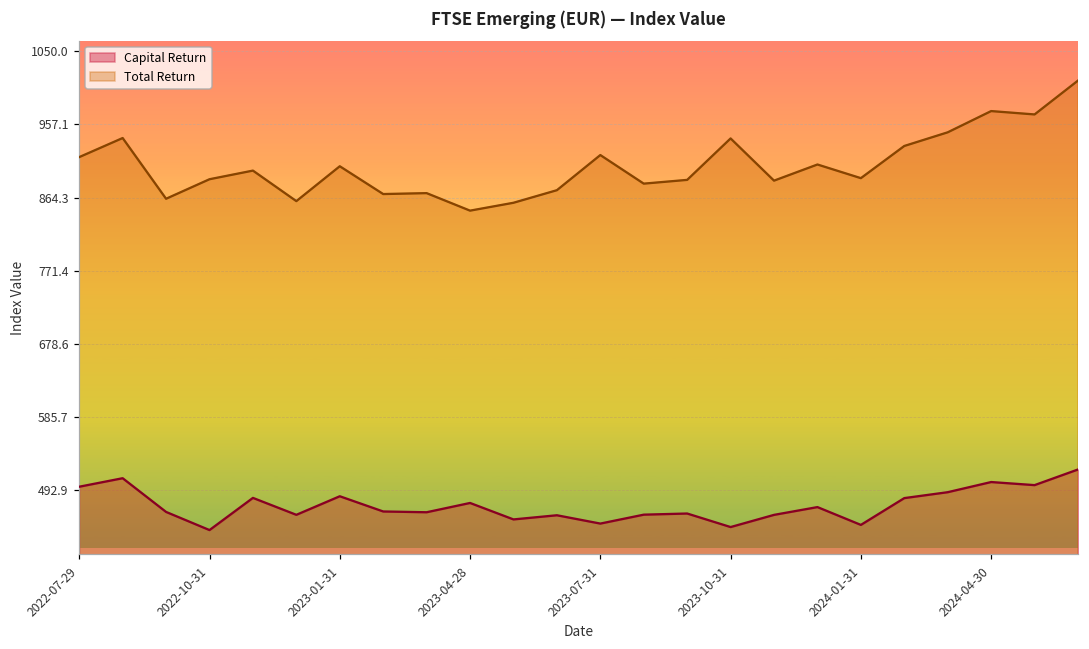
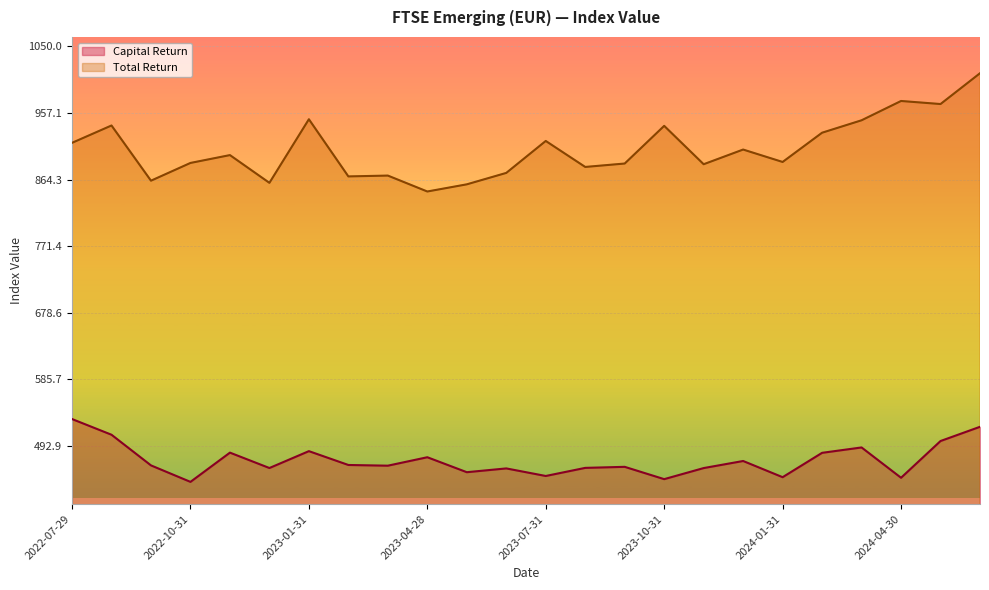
Capital Return, 2022-07-29: 500 -> 530
Total Return, 2023-01-31: 900 -> 950
Capital Return, 2024-04-30: 500 -> 450
